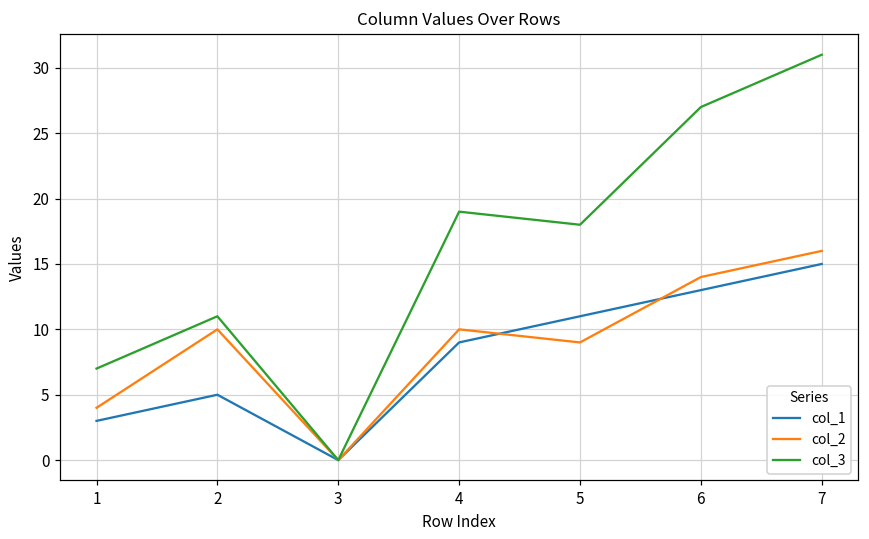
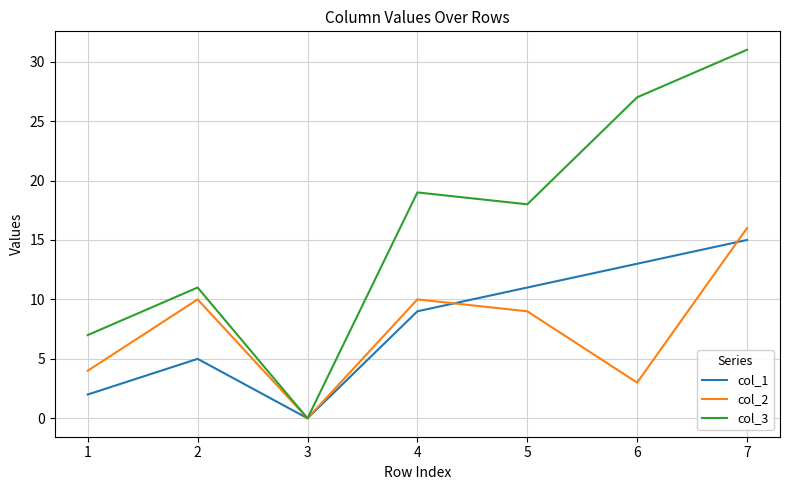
col_1, 1: 3 -> 2
col_2, 6: 14 -> 3
